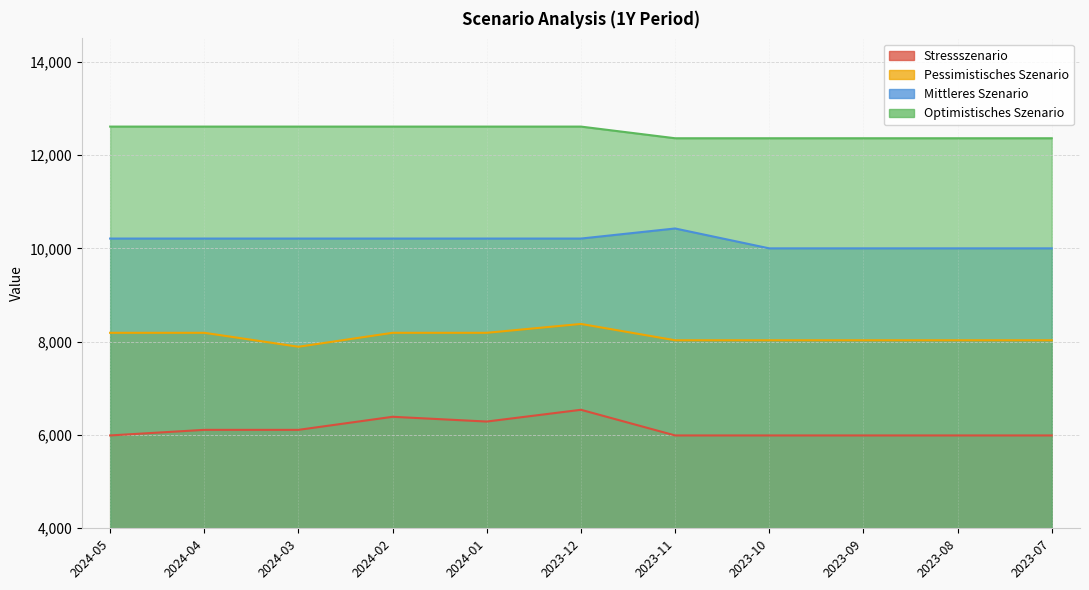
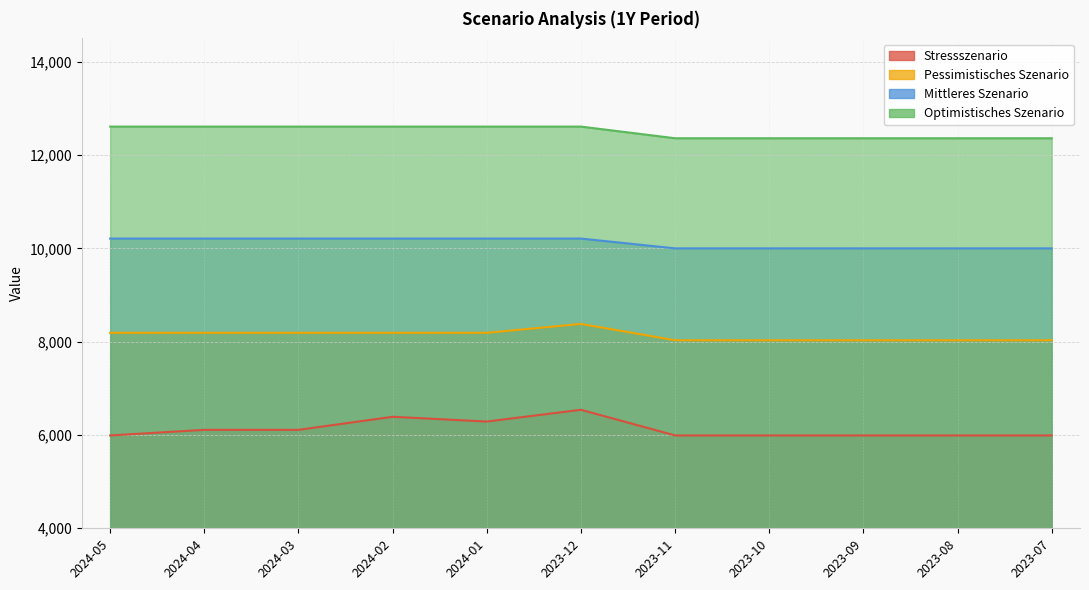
Pessimistisches Szenario, 2024-03: 7,900 -> 8,200
Mittleres Szenario, 2023-11: 10,400 -> 10,000
